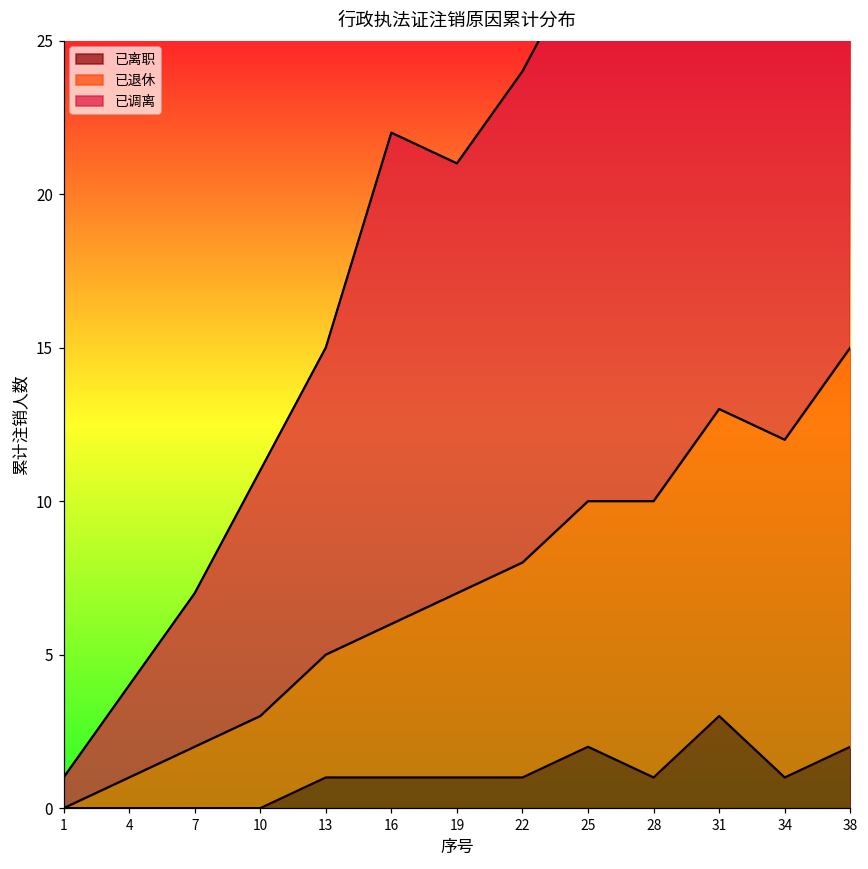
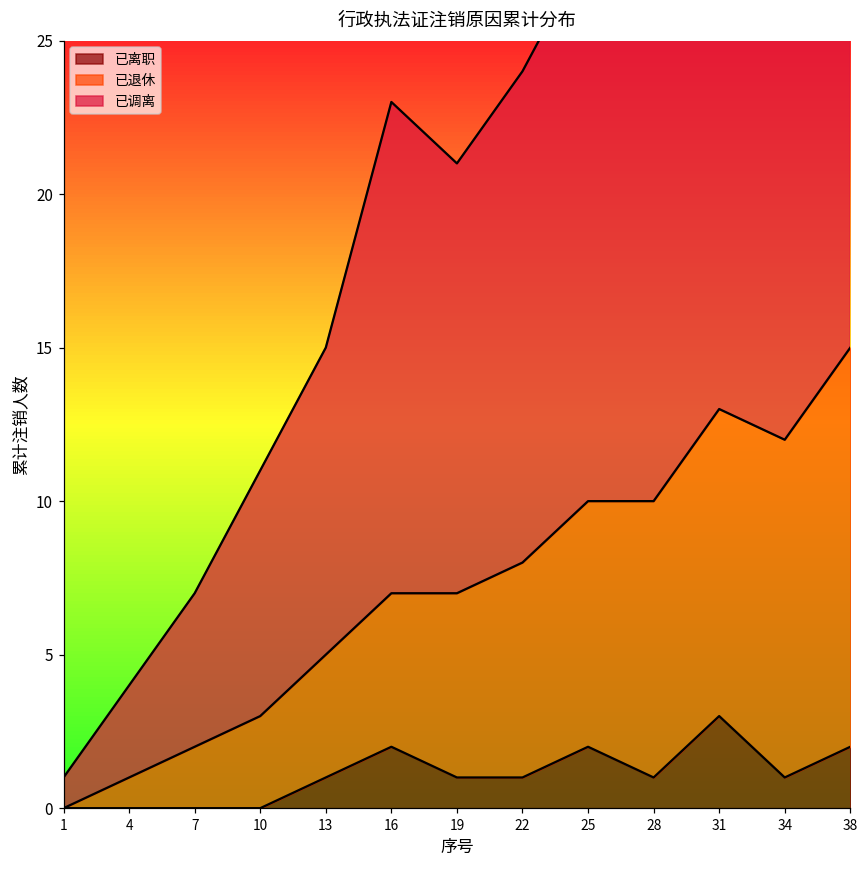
已离职, 16: 1 -> 2
